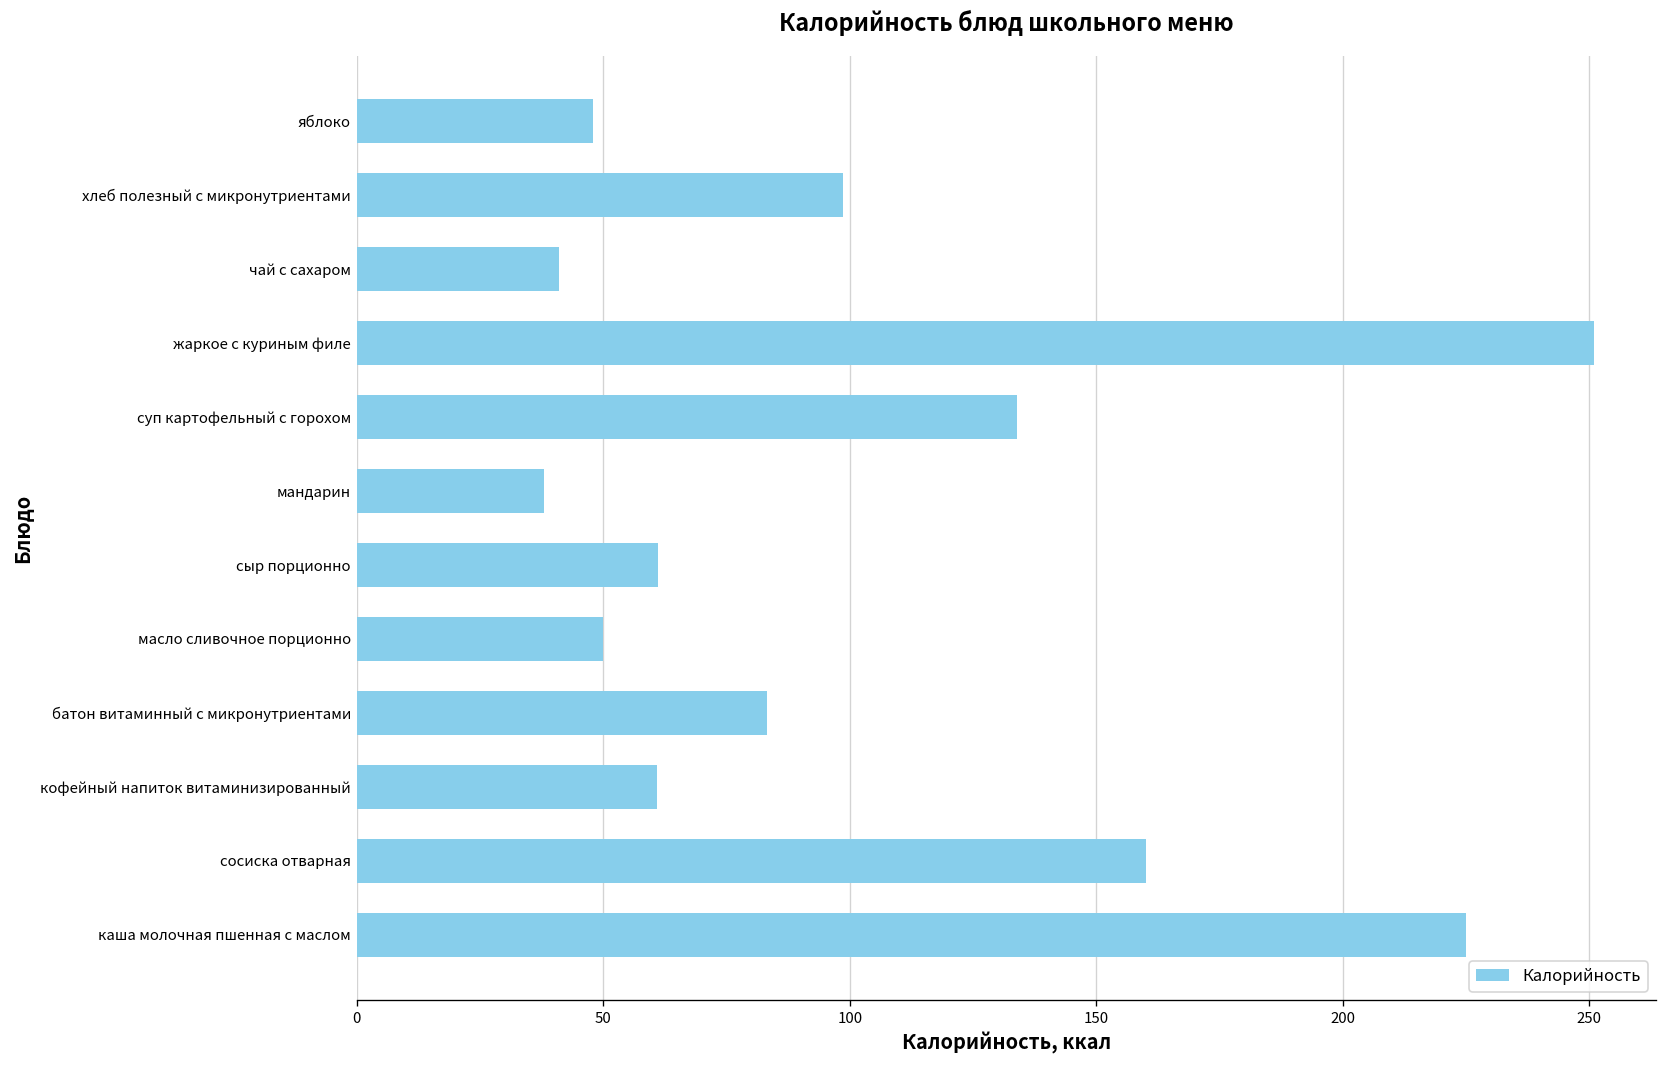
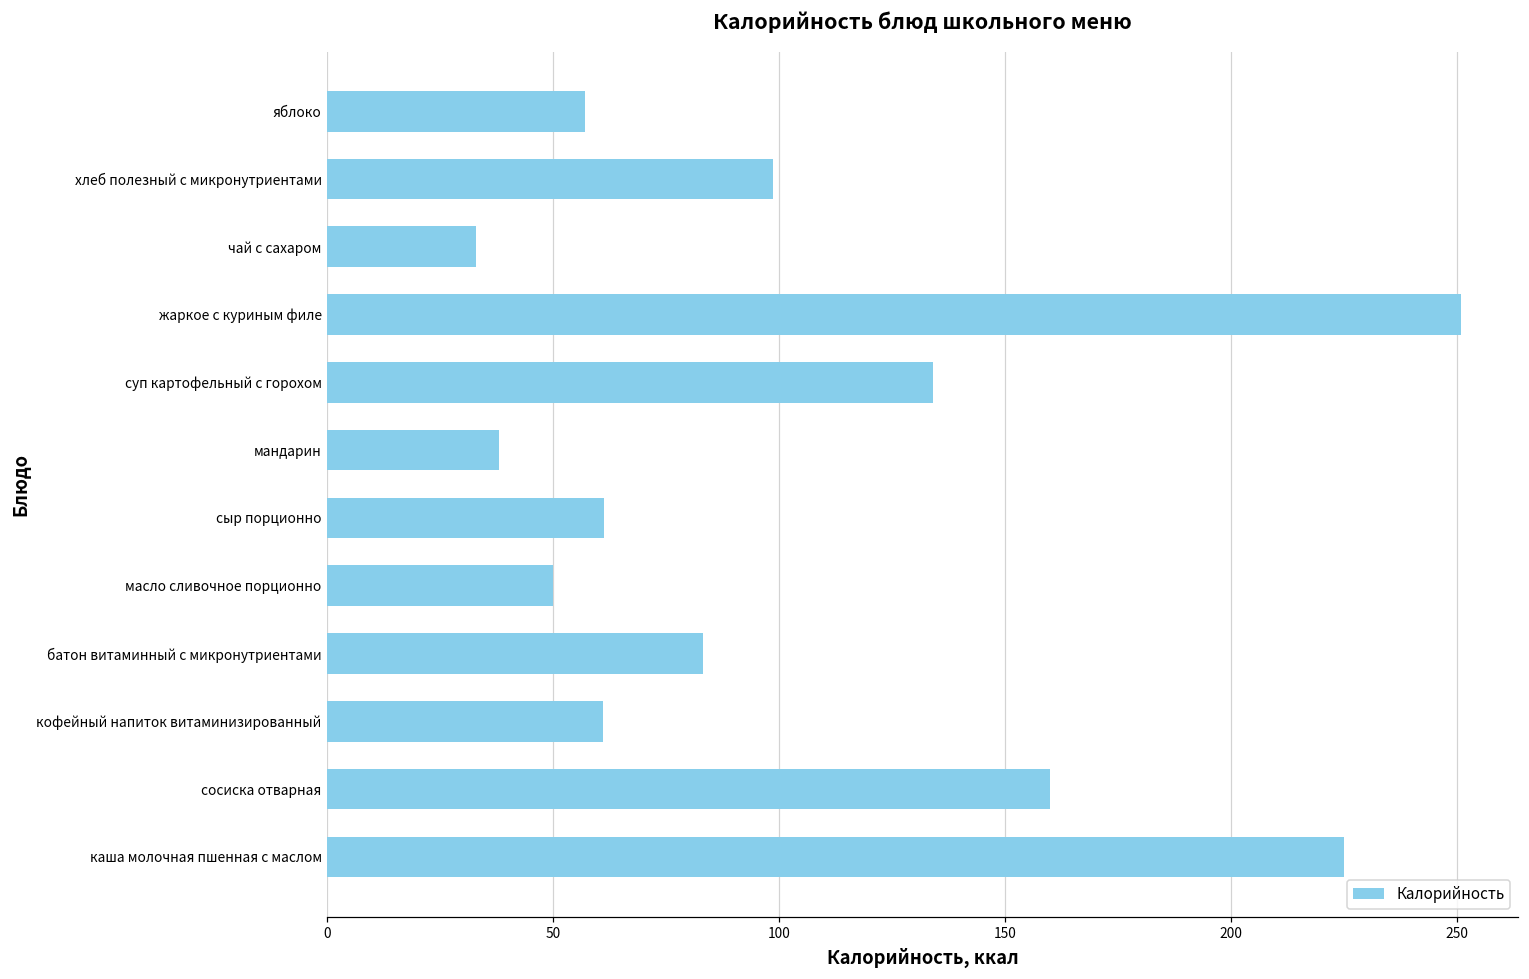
яблоко: 48 -> 57
чай с сахаром: 41 -> 33
